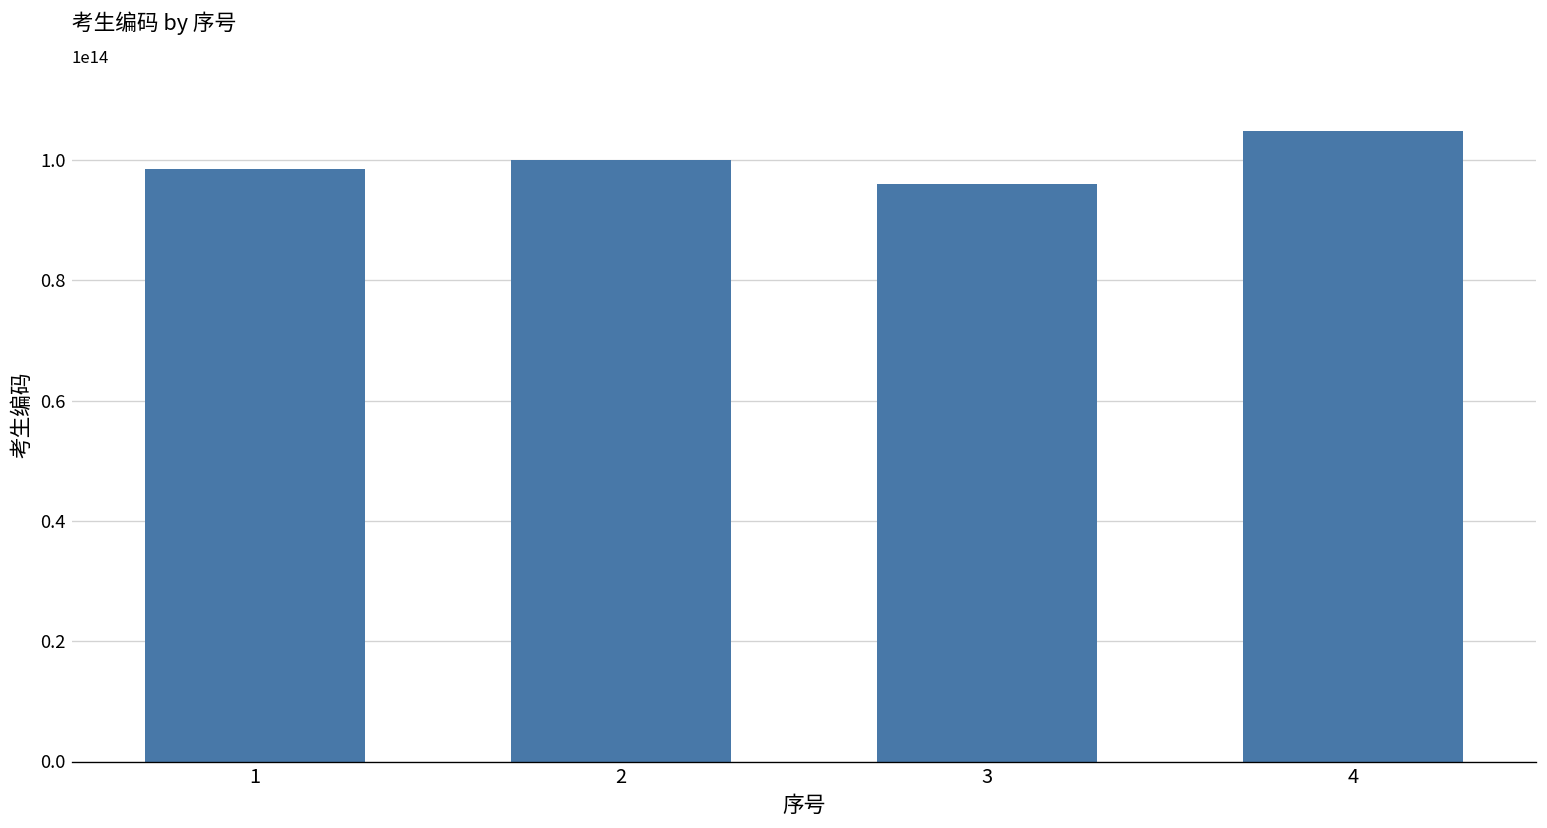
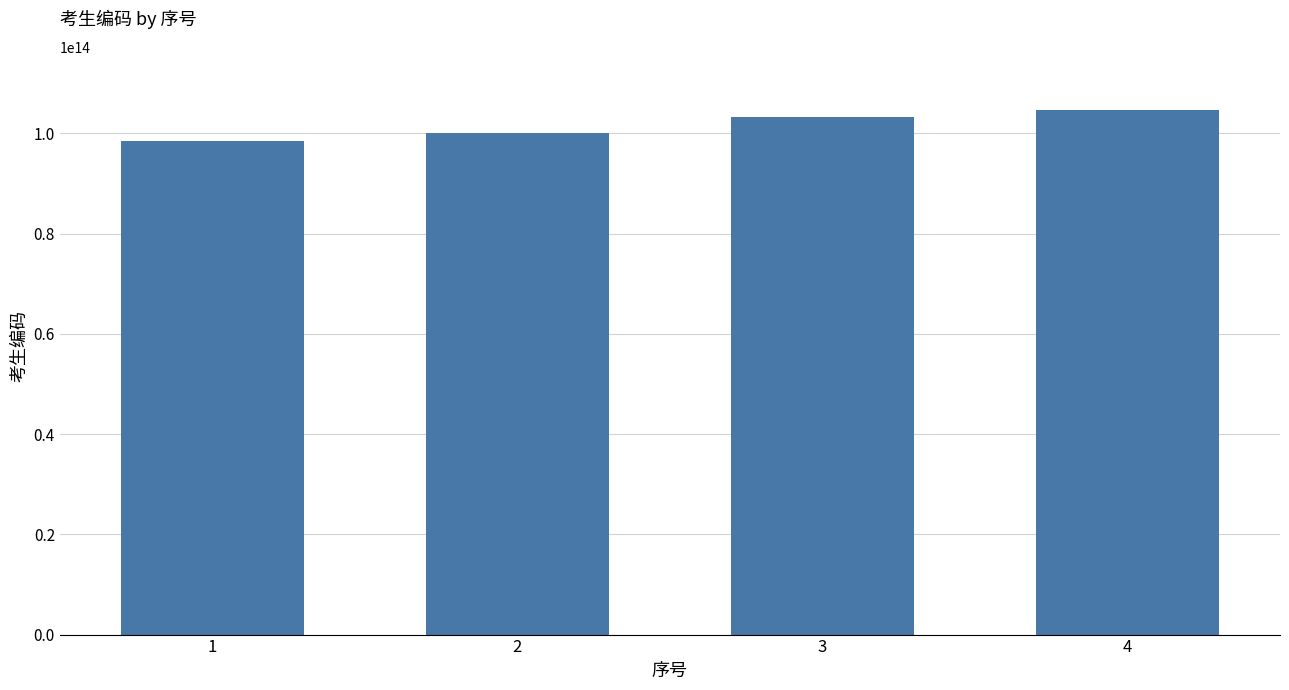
3: 96000000000000 -> 103000000000000
